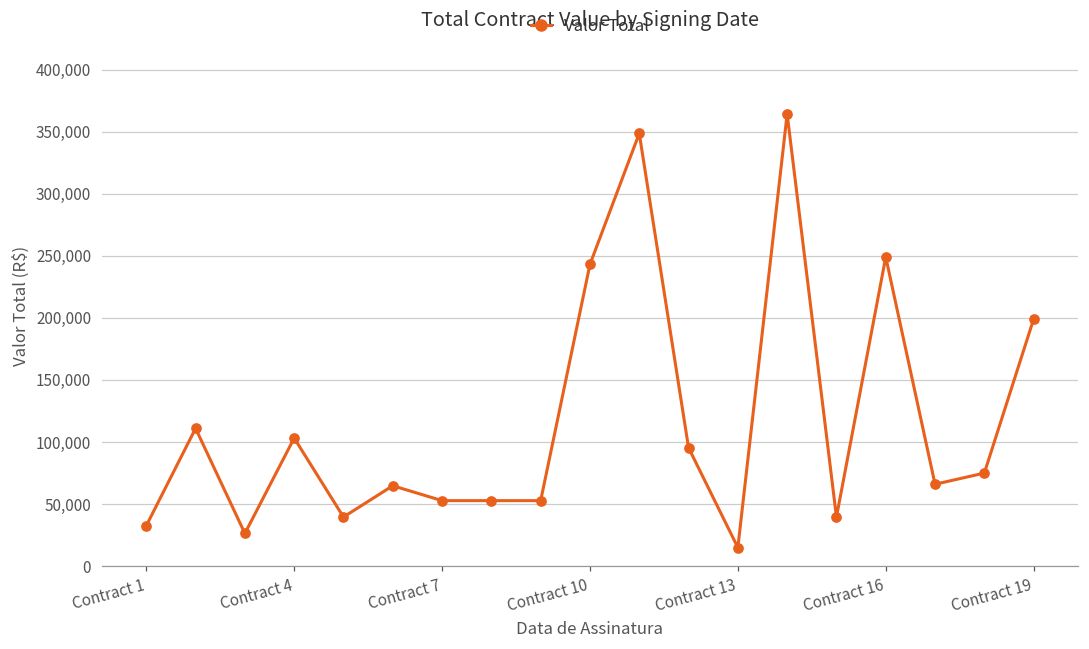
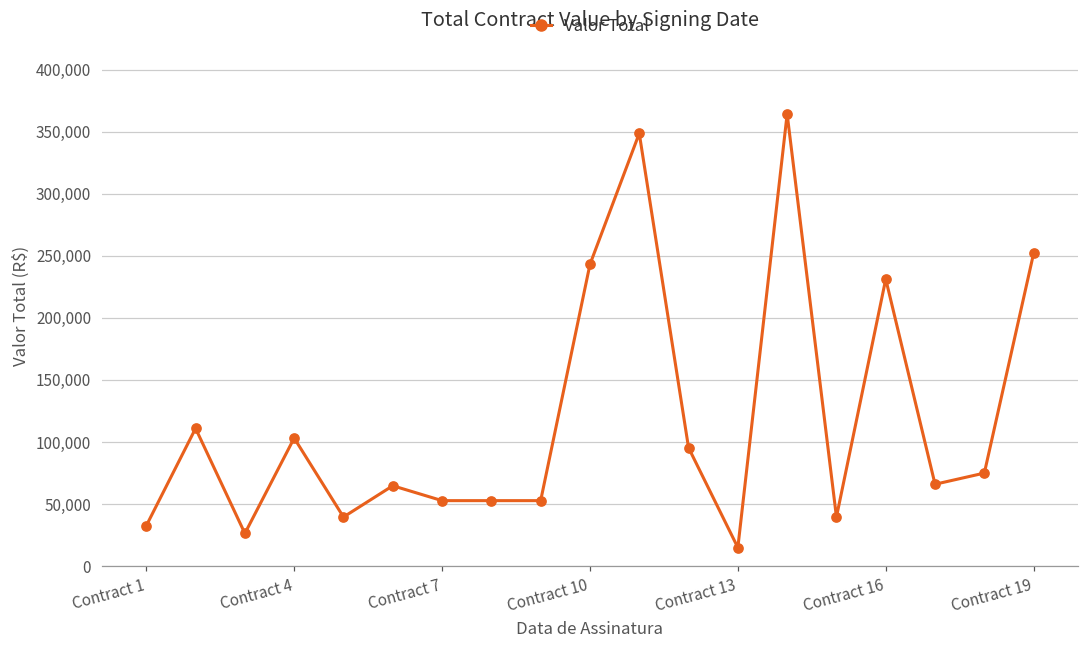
Contract 16: 249,000 -> 231,000
Contract 19: 199,000 -> 252,000
